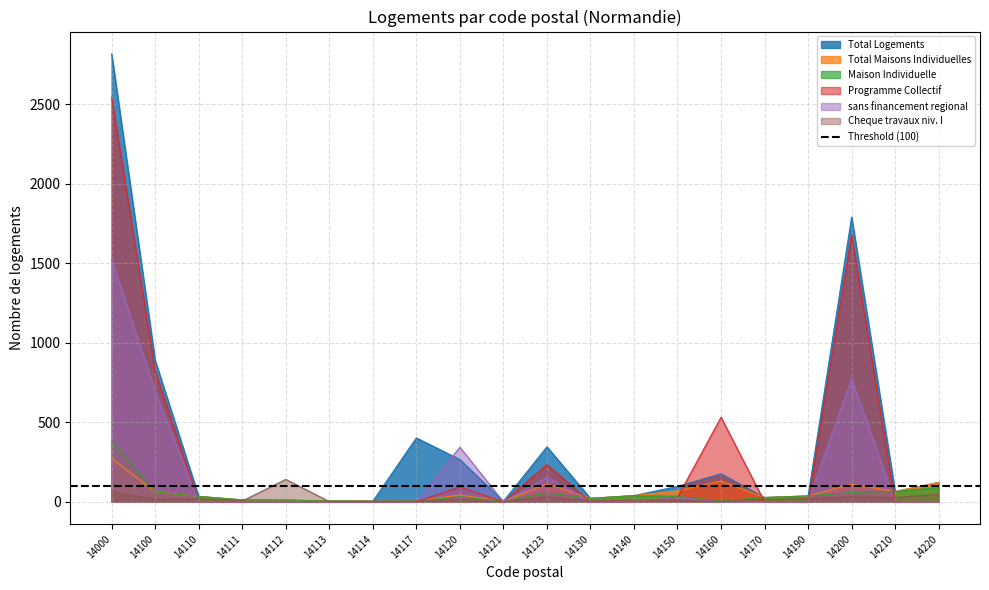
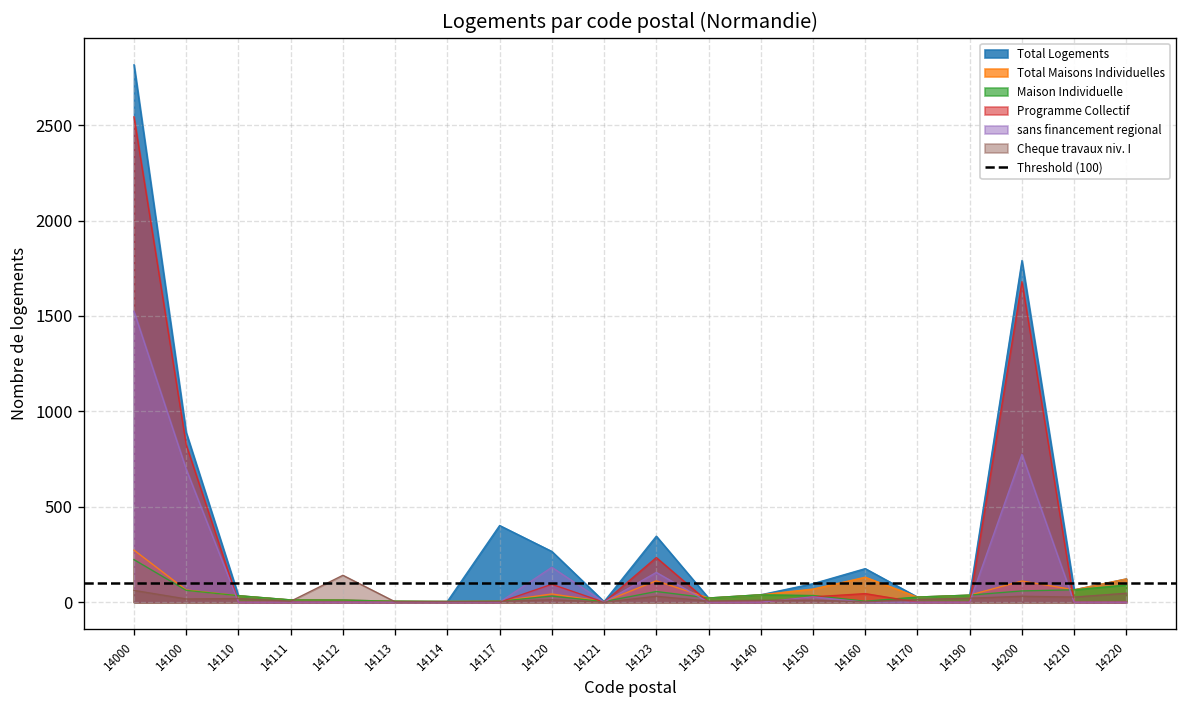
Maison Individuelle, 14000: 390 -> 220
sans financement regional, 14120: 340 -> 180
Programme Collectif, 14160: 530 -> 50
